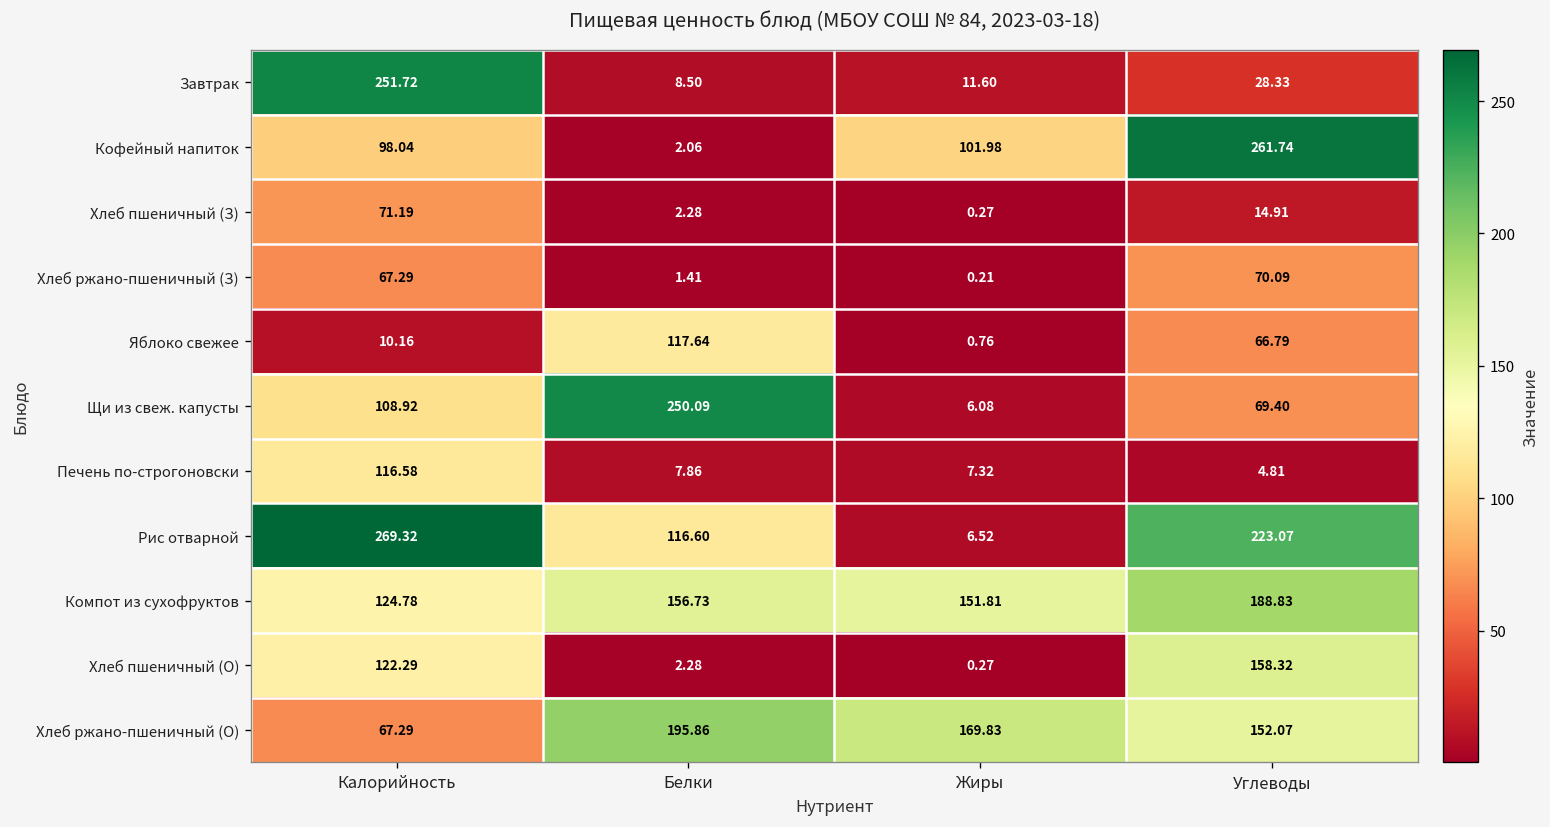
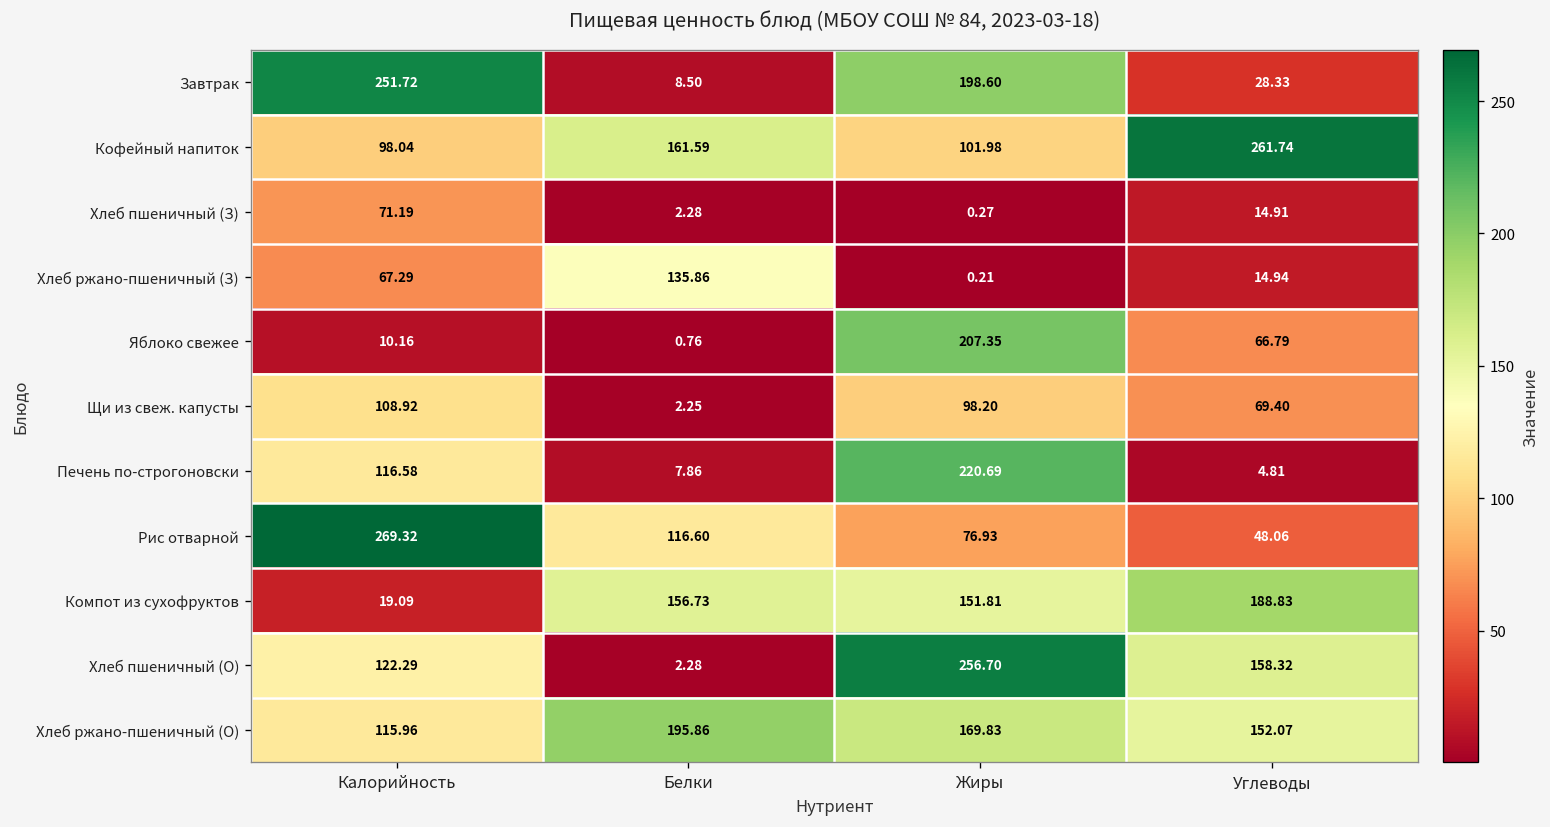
Завтрак, Жиры: 11.60 -> 198.60
Кофейный напиток, Белки: 2.06 -> 161.59
Хлеб ржано-пшеничный (З), Белки: 1.41 -> 135.86
Хлеб ржано-пшеничный (З), Углеводы: 70.09 -> 14.94
Яблоко свежее, Белки: 117.64 -> 0.76
Яблоко свежее, Жиры: 0.76 -> 207.35
Щи из свеж. капусты, Белки: 250.09 -> 2.25
Щи из свеж. капусты, Жиры: 6.08 -> 98.20
Печень по-строгоновски, Жиры: 7.32 -> 220.69
Рис отварной, Жиры: 6.52 -> 76.93
Рис отварной, Углеводы: 223.07 -> 48.06
Компот из сухофруктов, Калорийность: 124.78 -> 19.09
Хлеб пшеничный (О), Жиры: 0.27 -> 256.70
Хлеб ржано-пшеничный (О), Калорийность: 67.29 -> 115.96
